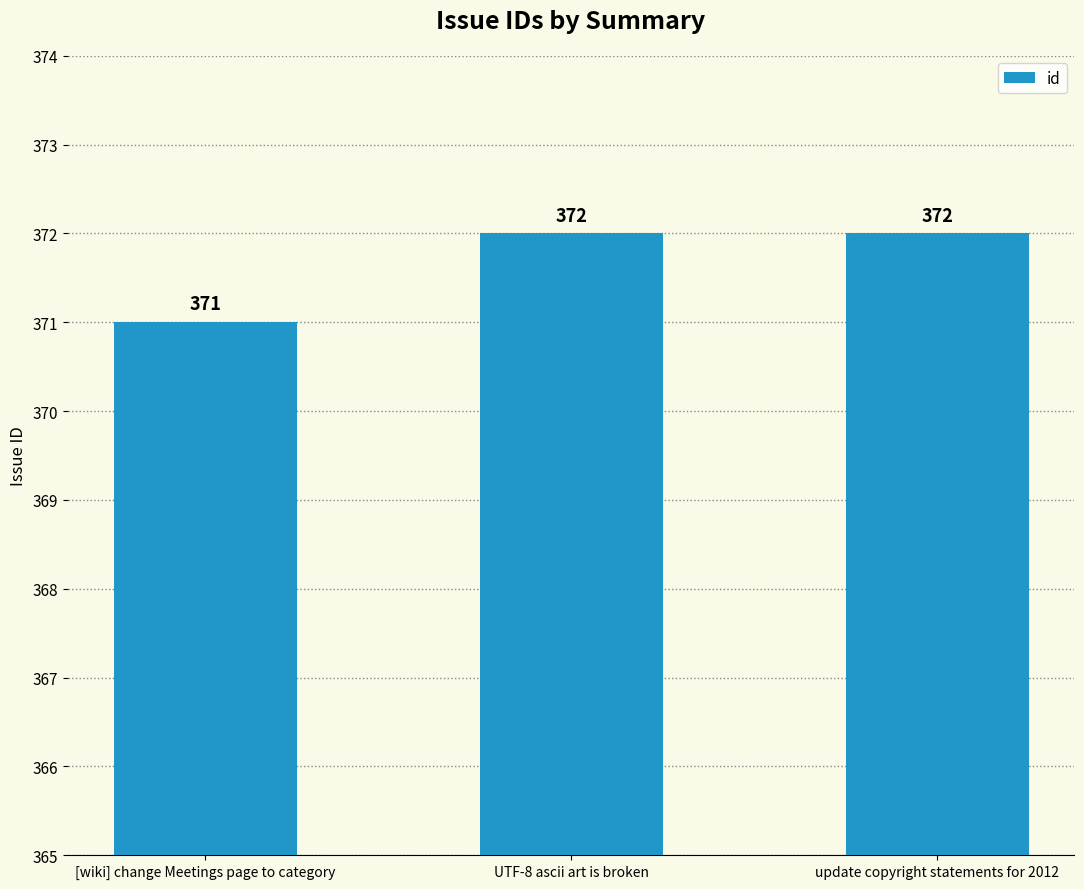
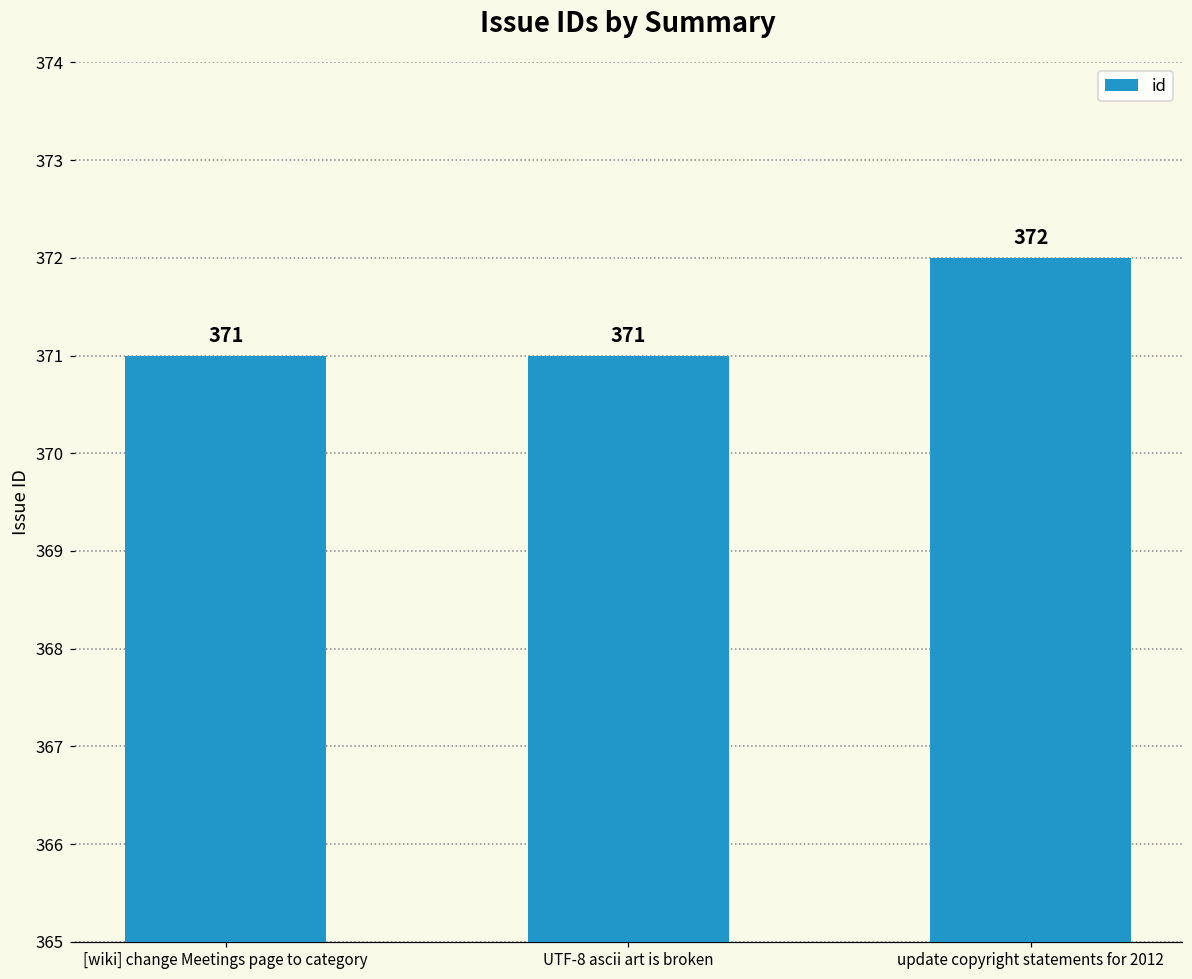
UTF-8 ascii art is broken: 372 -> 371
